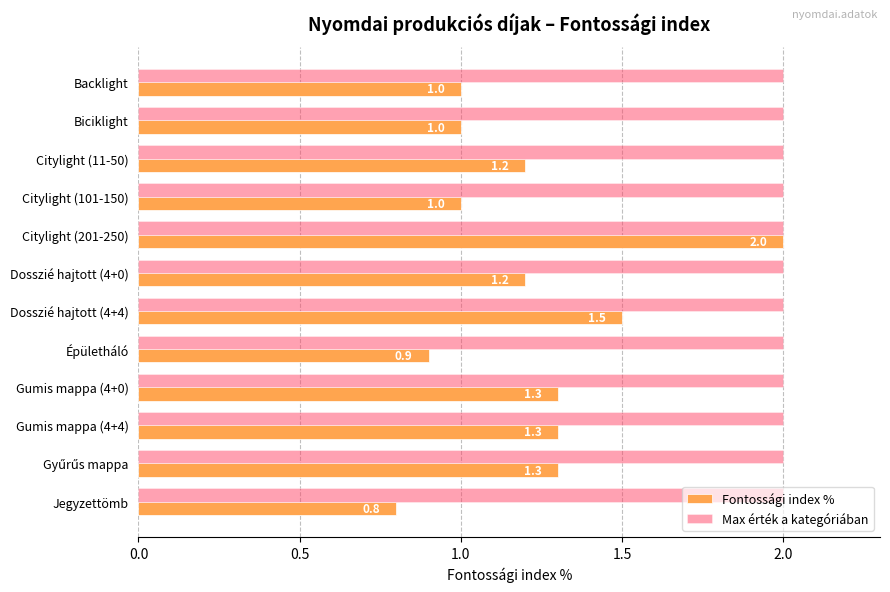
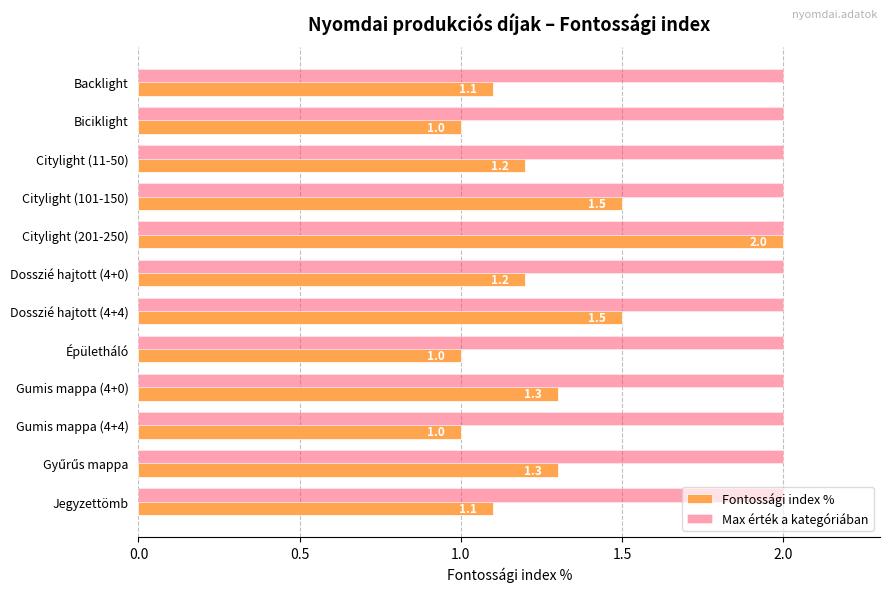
Fontossági index %, Backlight: 1.0 -> 1.1
Fontossági index %, Citylight (101-150): 1.0 -> 1.5
Fontossági index %, Épületháló: 0.9 -> 1.0
Fontossági index %, Gumis mappa (4+4): 1.3 -> 1.0
Fontossági index %, Jegyzettömb: 0.8 -> 1.1
